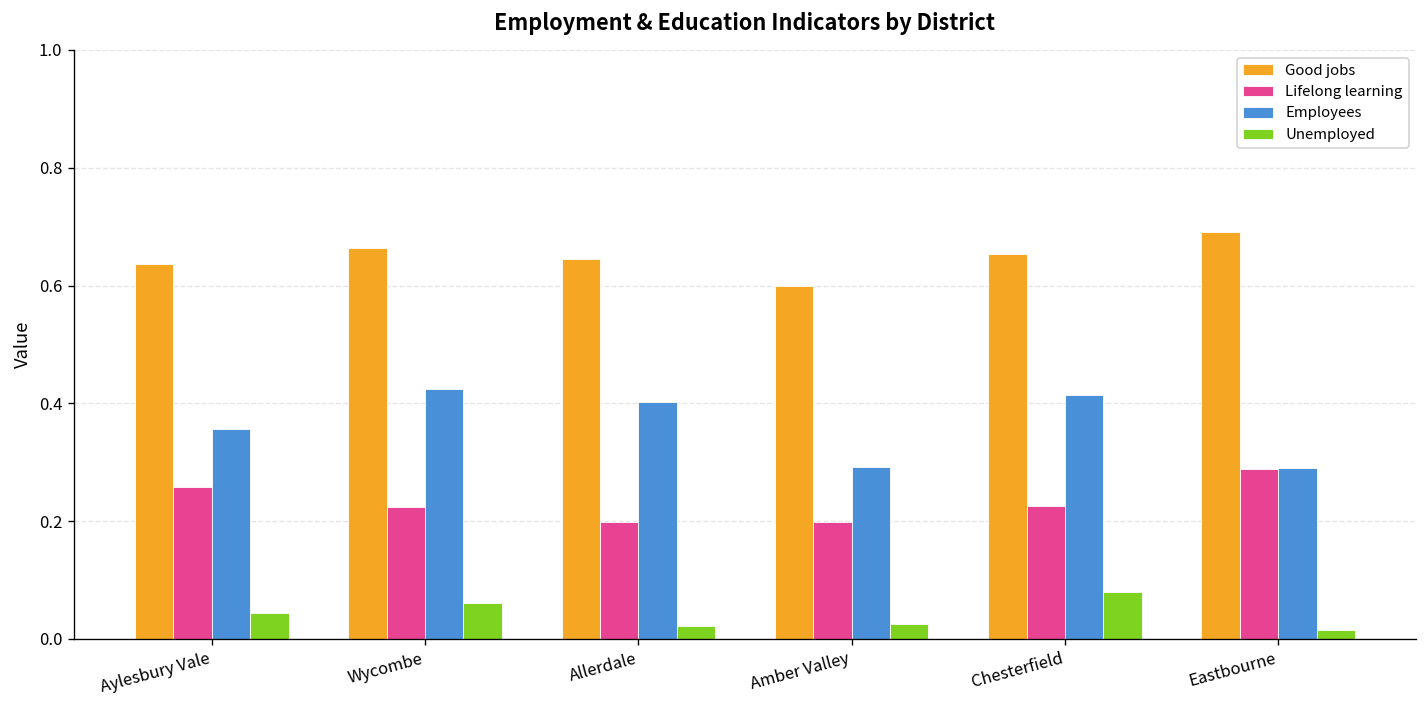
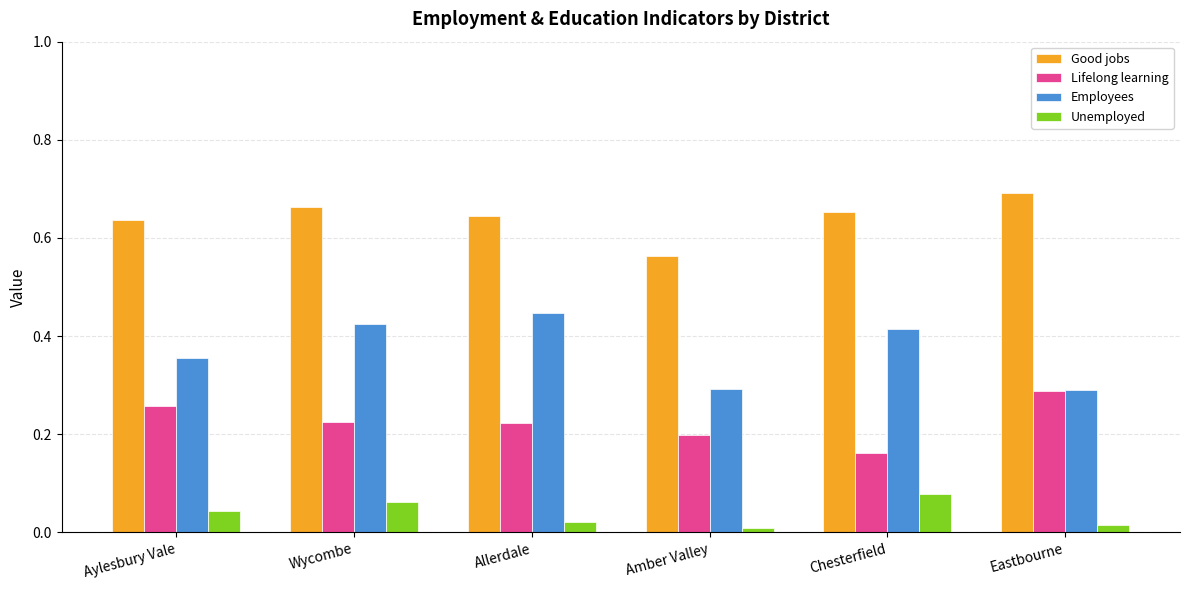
Lifelong learning, Allerdale: 0.20 -> 0.22
Employees, Allerdale: 0.40 -> 0.45
Good jobs, Amber Valley: 0.60 -> 0.56
Unemployed, Amber Valley: 0.03 -> 0.01
Lifelong learning, Chesterfield: 0.23 -> 0.16
